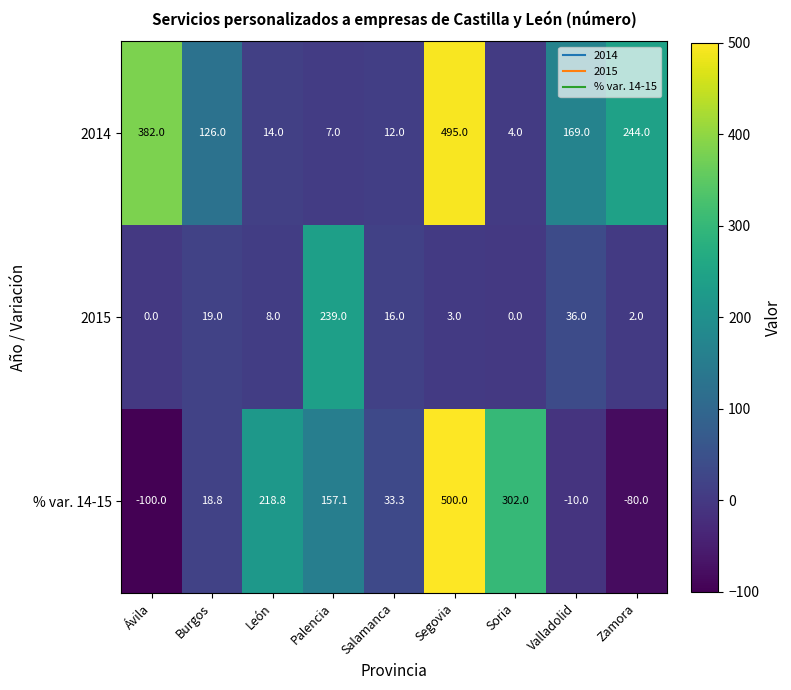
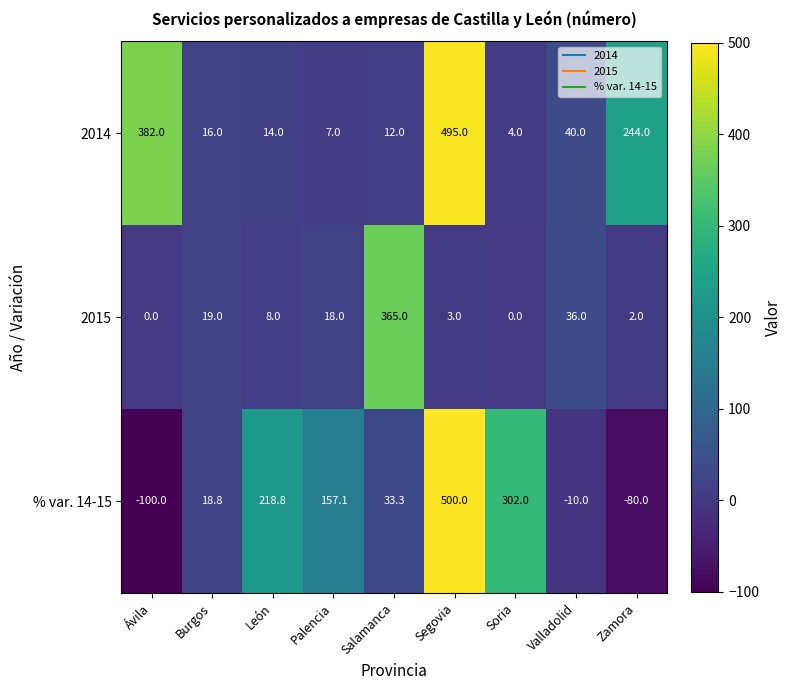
2014, Burgos: 126.0 -> 16.0
2014, Valladolid: 169.0 -> 40.0
2015, Palencia: 239.0 -> 18.0
2015, Salamanca: 16.0 -> 365.0
